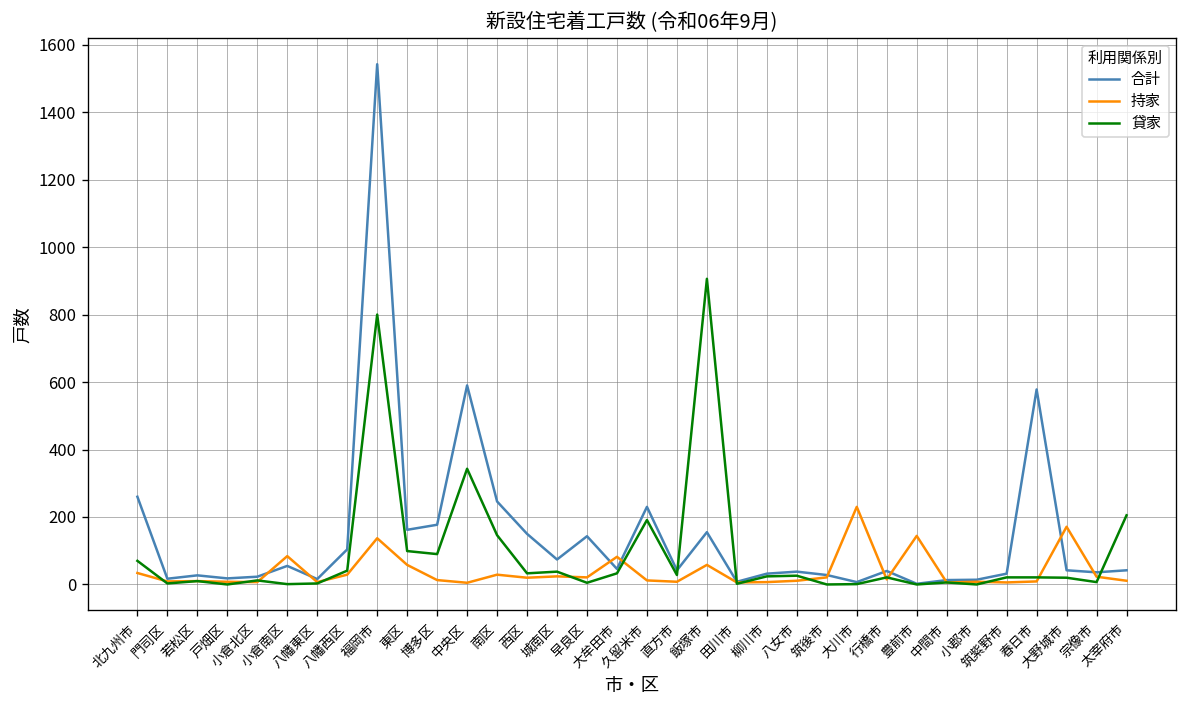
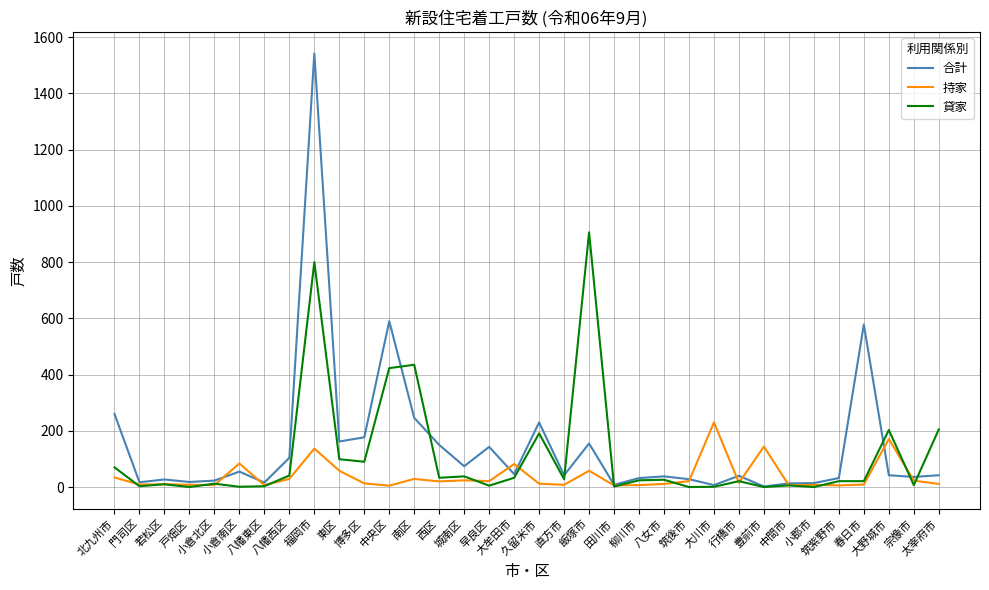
貸家, 中央区: 340 -> 420
貸家, 南区: 150 -> 440
貸家, 大野城市: 20 -> 200
